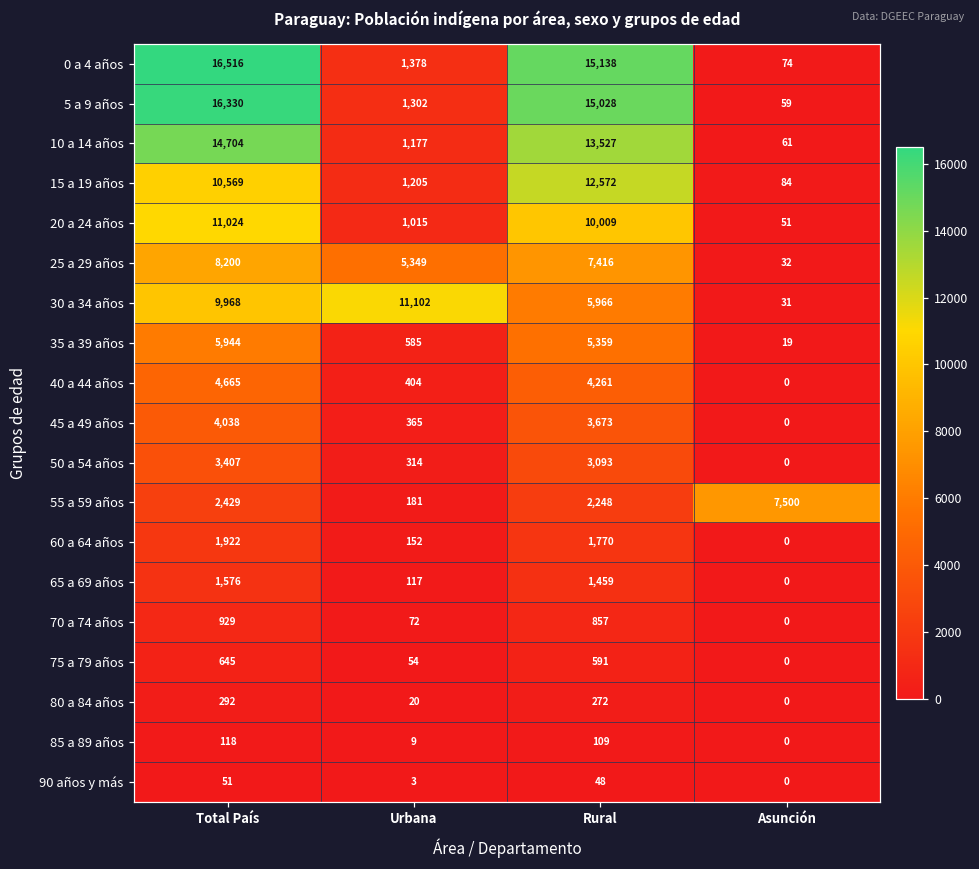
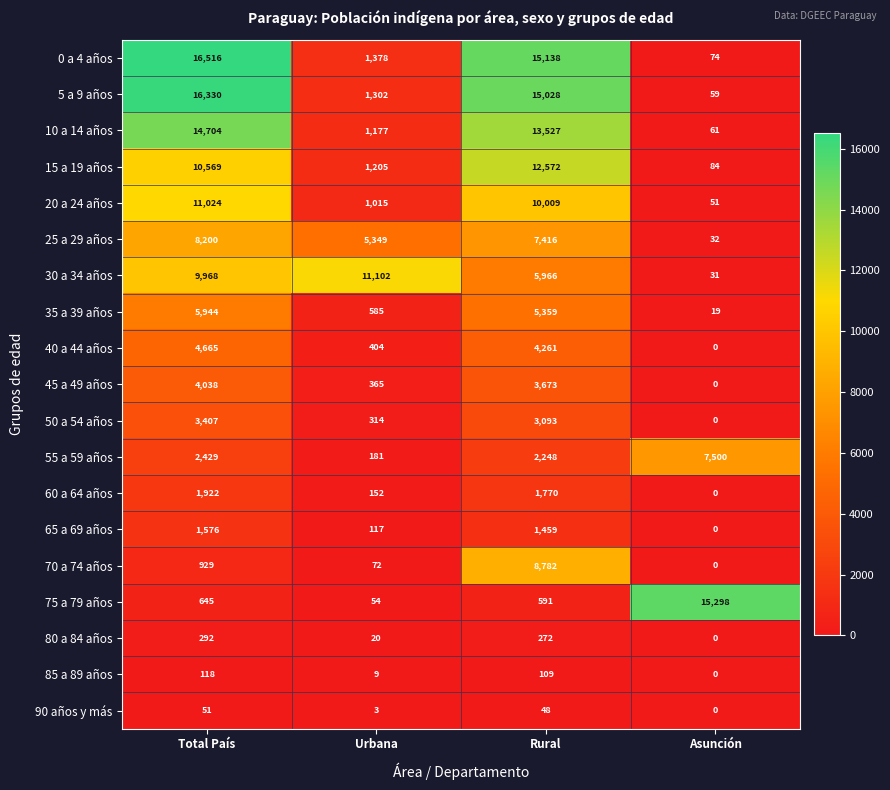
70 a 74 años, Rural: 857 -> 8,782
75 a 79 años, Asunción: 0 -> 15,298
